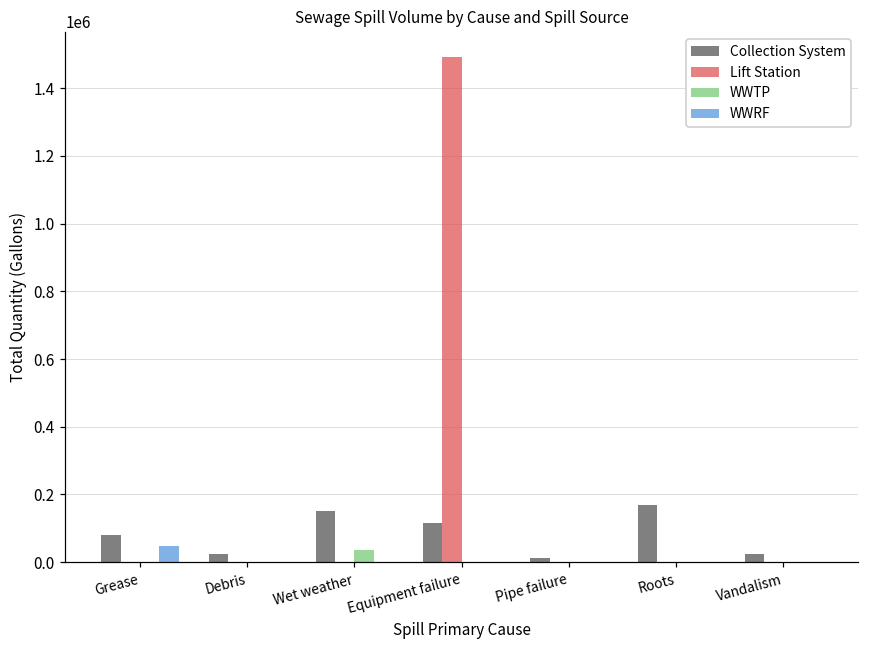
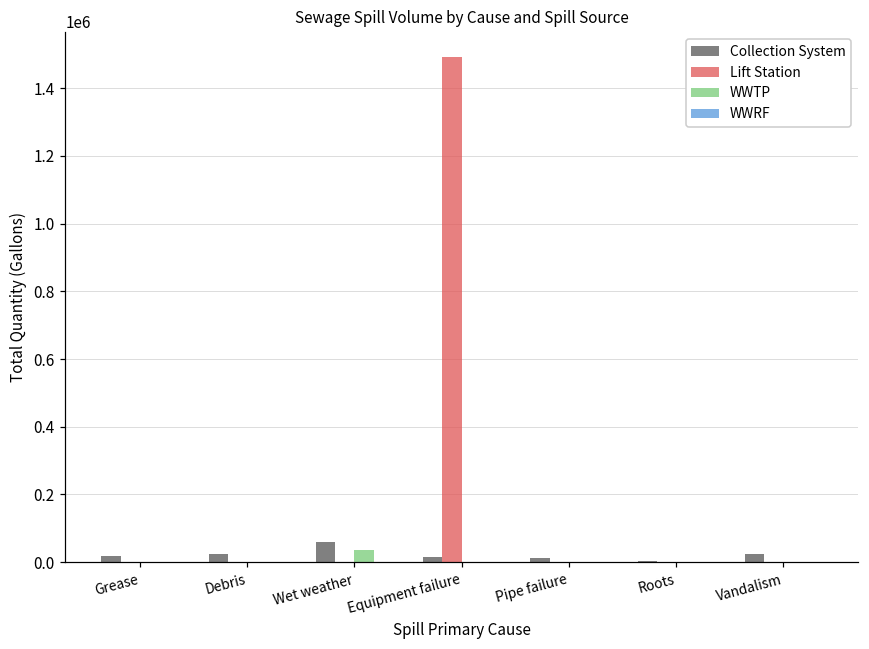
Collection System, Grease: 80000 -> 20000
WWRF, Grease: 50000 -> 0
Collection System, Wet weather: 150000 -> 60000
Collection System, Equipment failure: 120000 -> 10000
Collection System, Roots: 170000 -> 0
